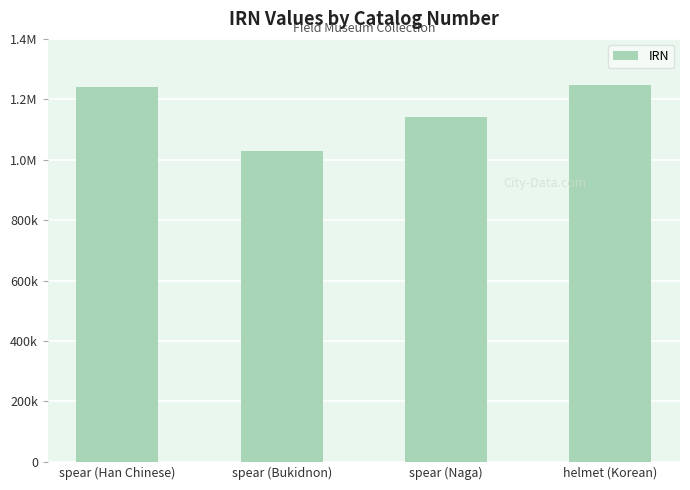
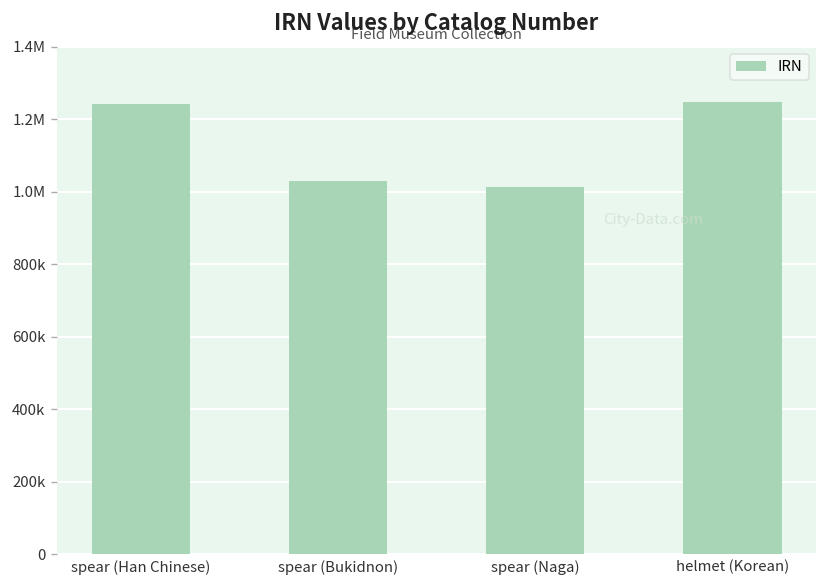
spear (Naga): 1140000 -> 1010000
